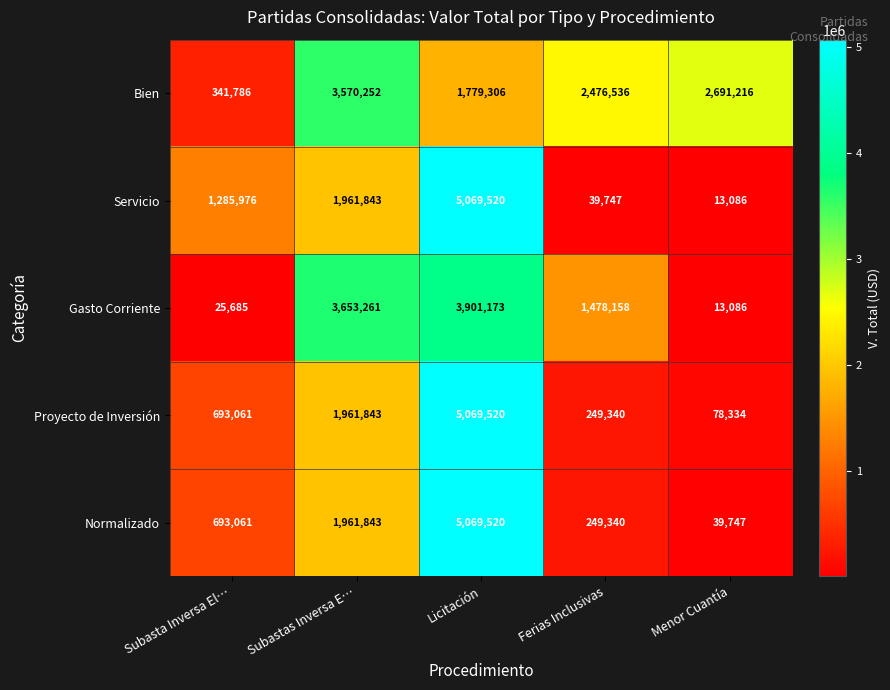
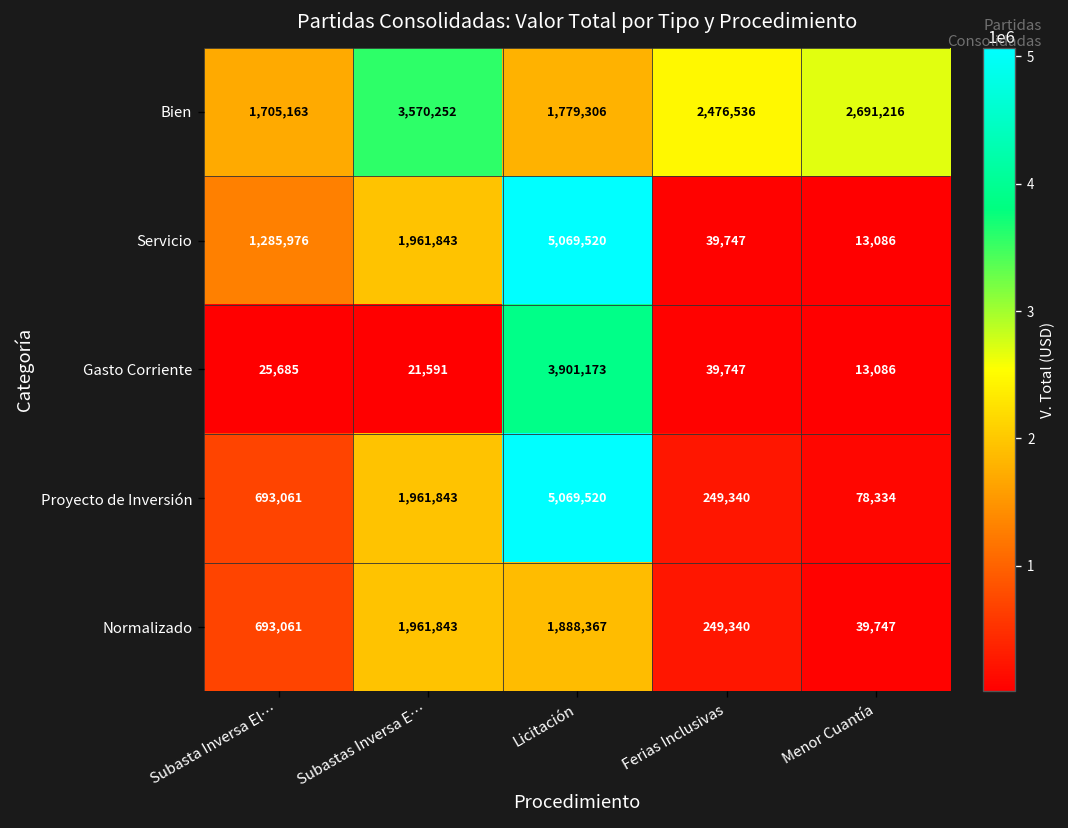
Bien, Subasta Inversa El…: 341,786 -> 1,705,163
Gasto Corriente, Subastas Inversa E…: 3,653,261 -> 21,591
Gasto Corriente, Ferias Inclusivas: 1,478,158 -> 39,747
Normalizado, Licitación: 5,069,520 -> 1,888,367
